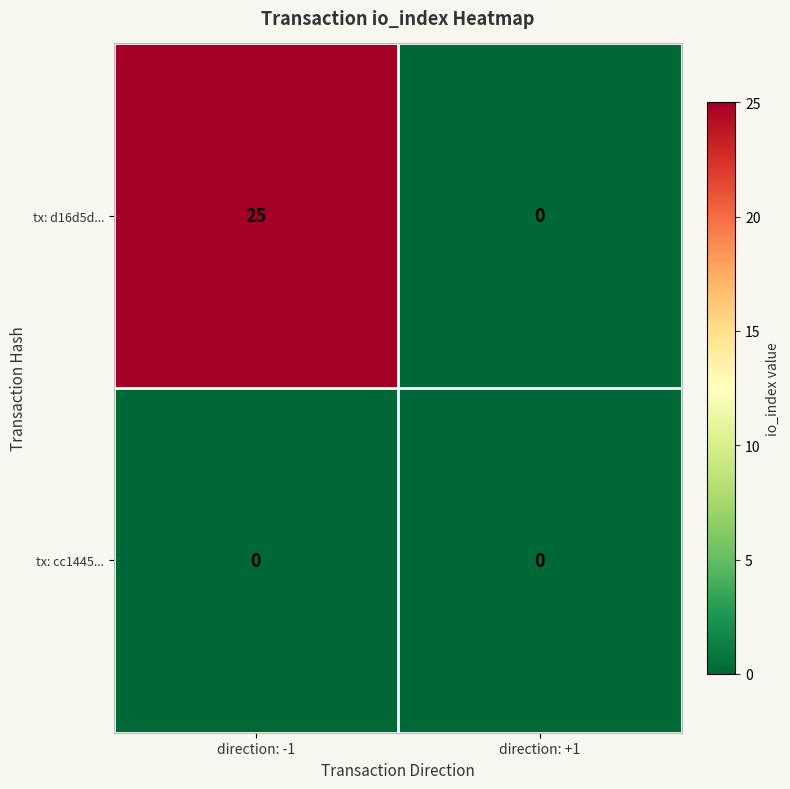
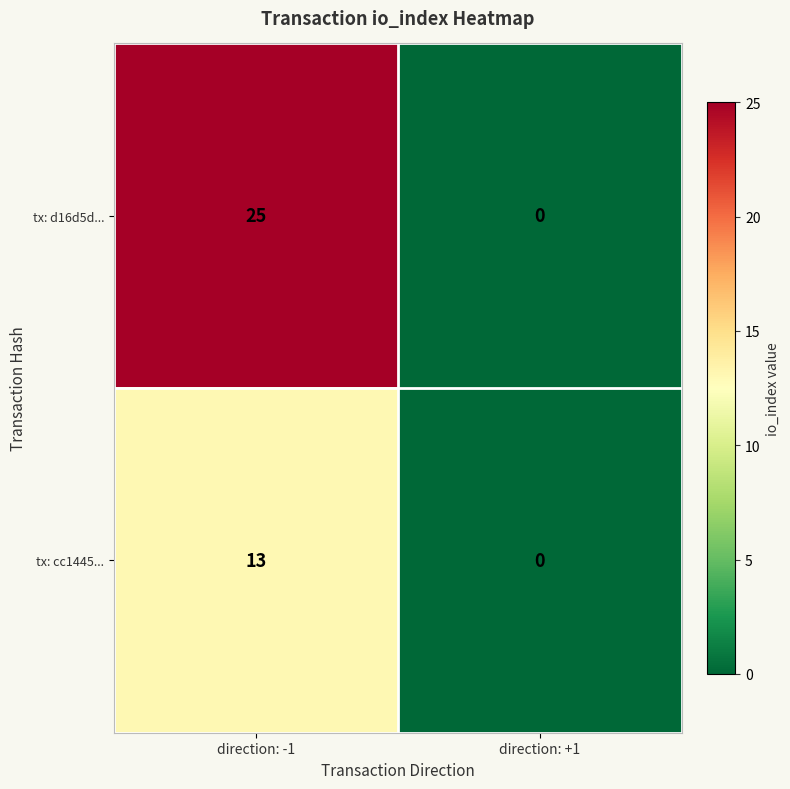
tx: cc1445..., direction: -1: 0 -> 13
